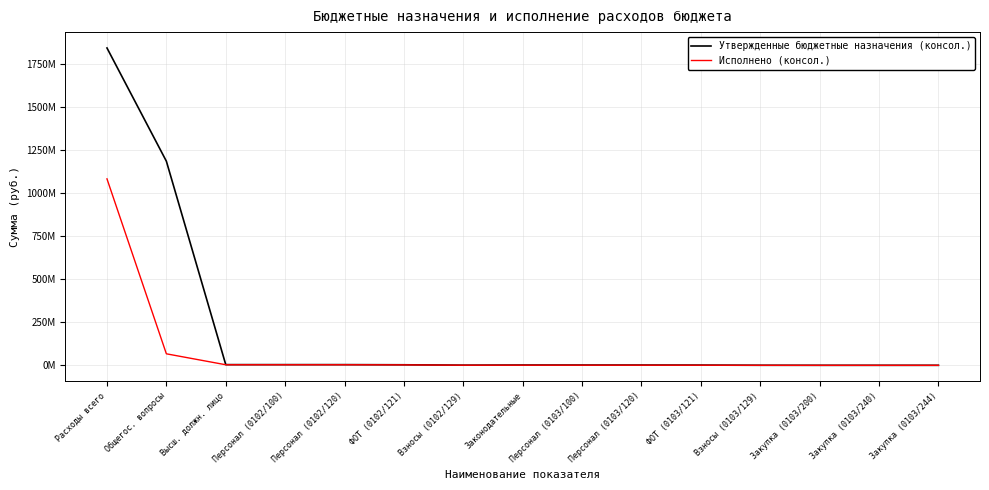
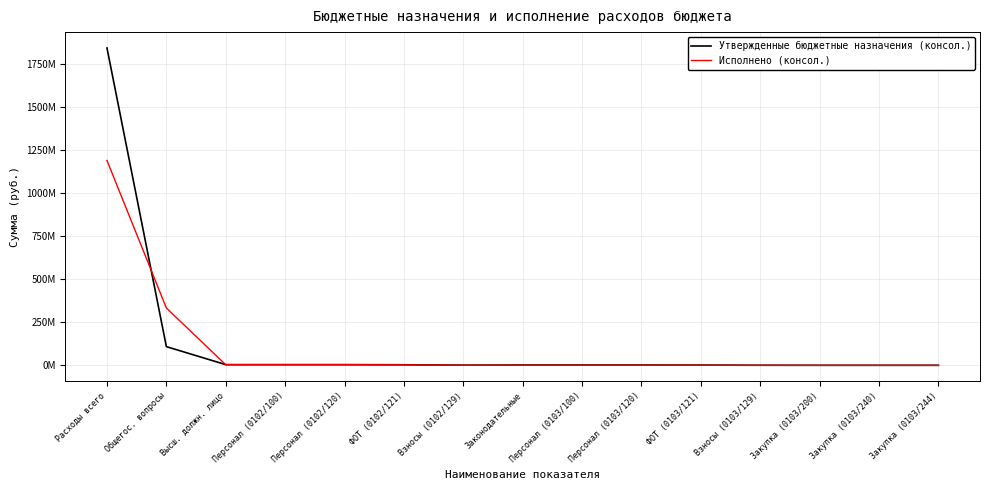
Исполнено (консол.), Расходы всего: 1080000000 -> 1190000000
Утвержденные бюджетные назначения (консол.), Общегос. вопросы: 1190000000 -> 110000000
Исполнено (консол.), Общегос. вопросы: 70000000 -> 330000000
